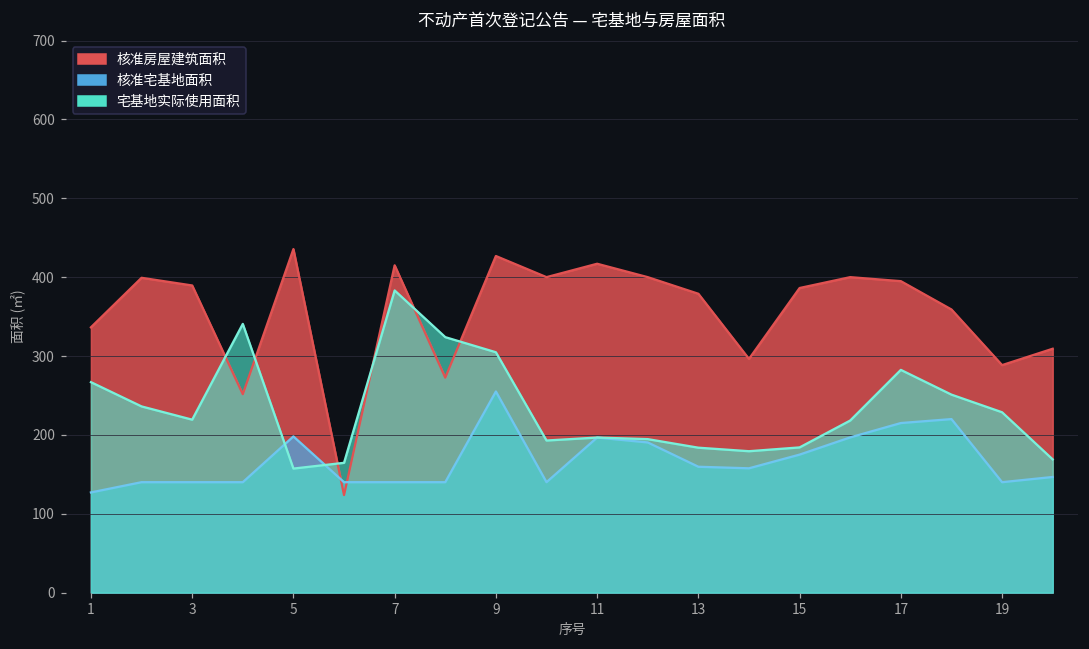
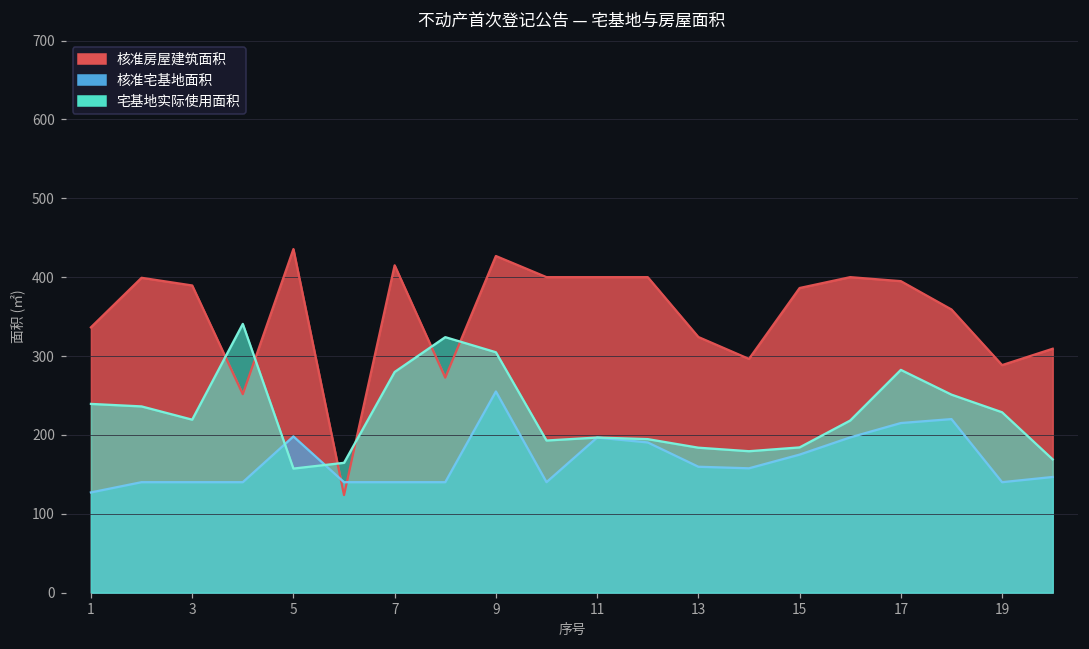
宅基地实际使用面积, 1: 270 -> 240
宅基地实际使用面积, 7: 380 -> 280
核准房屋建筑面积, 11: 420 -> 400
核准房屋建筑面积, 13: 380 -> 320
